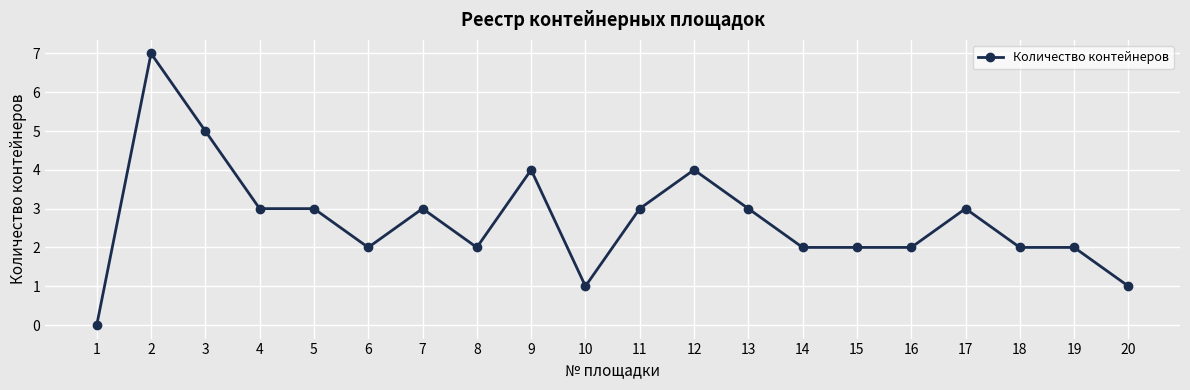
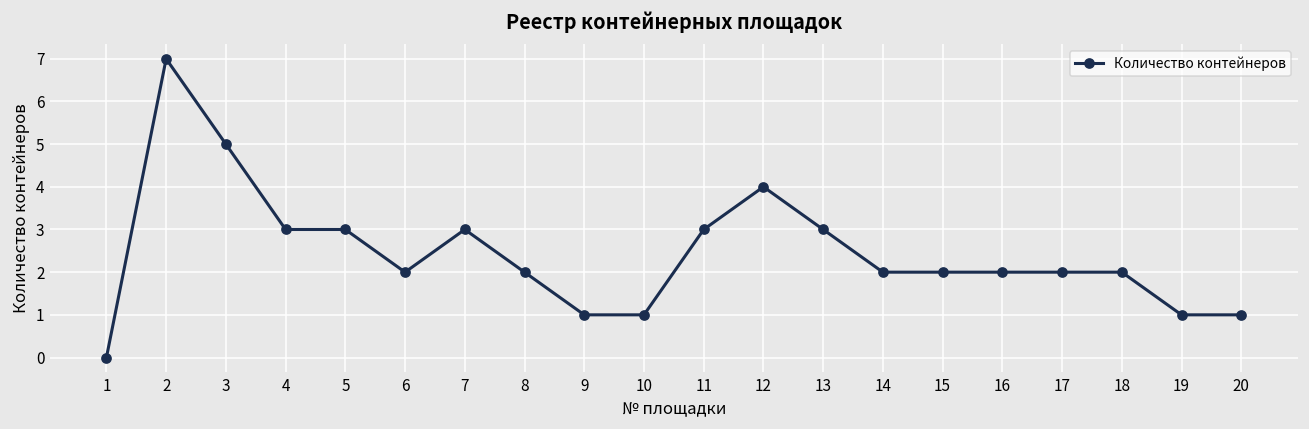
9: 4 -> 1
17: 3 -> 2
19: 2 -> 1
